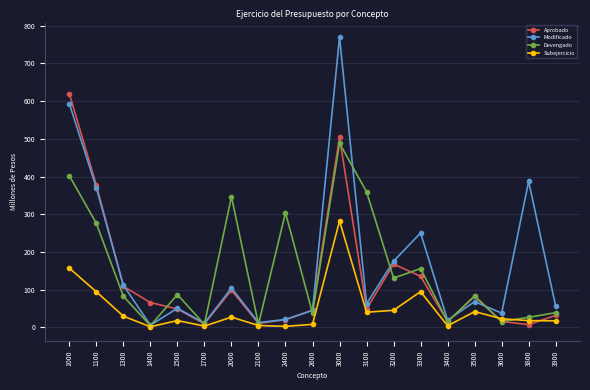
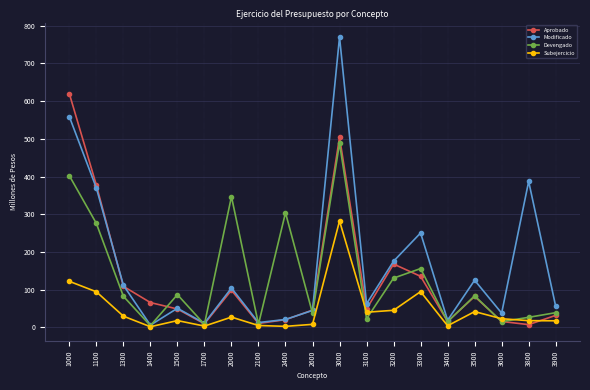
Modificado, 1000: 590 -> 560
Subejercicio, 1000: 160 -> 120
Devengado, 3100: 360 -> 20
Modificado, 3500: 70 -> 120
